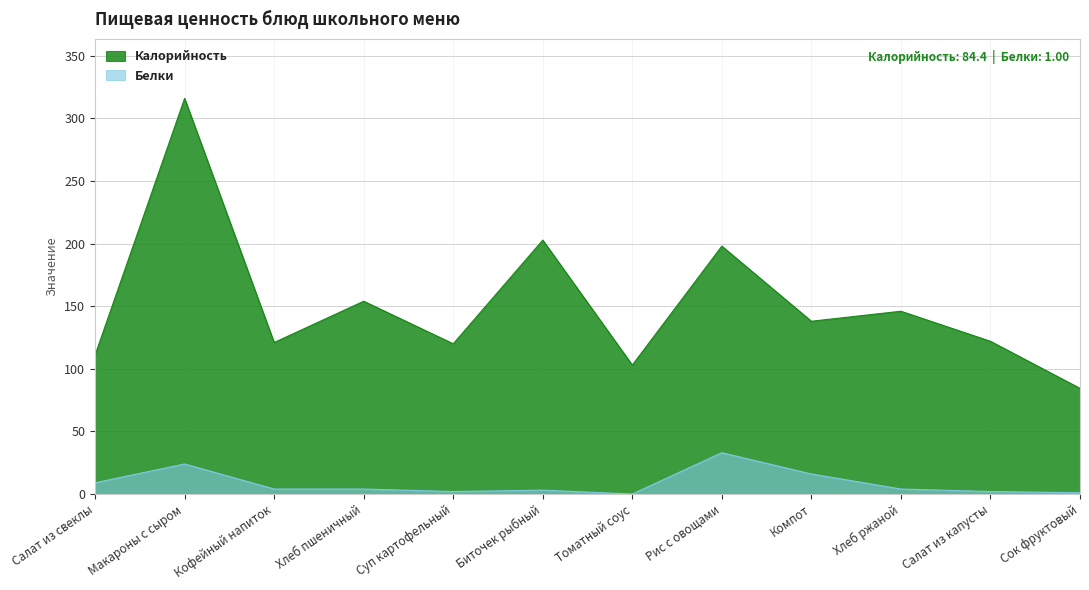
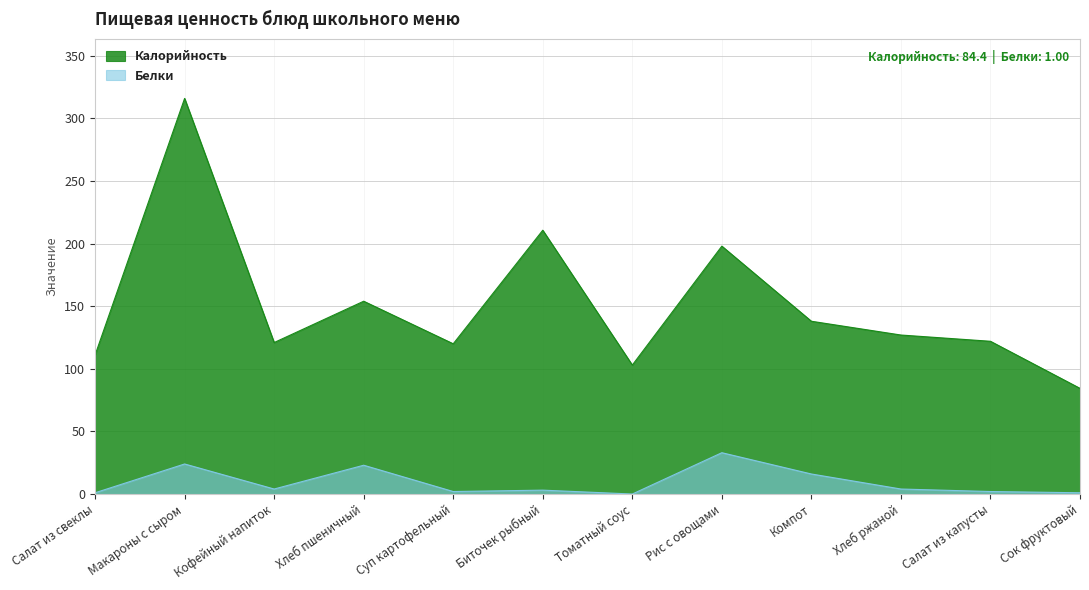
Белки, Салат из свеклы: 9 -> 1
Белки, Хлеб пшеничный: 4 -> 23
Калорийность, Биточек рыбный: 203 -> 211
Калорийность, Хлеб ржаной: 146 -> 127
